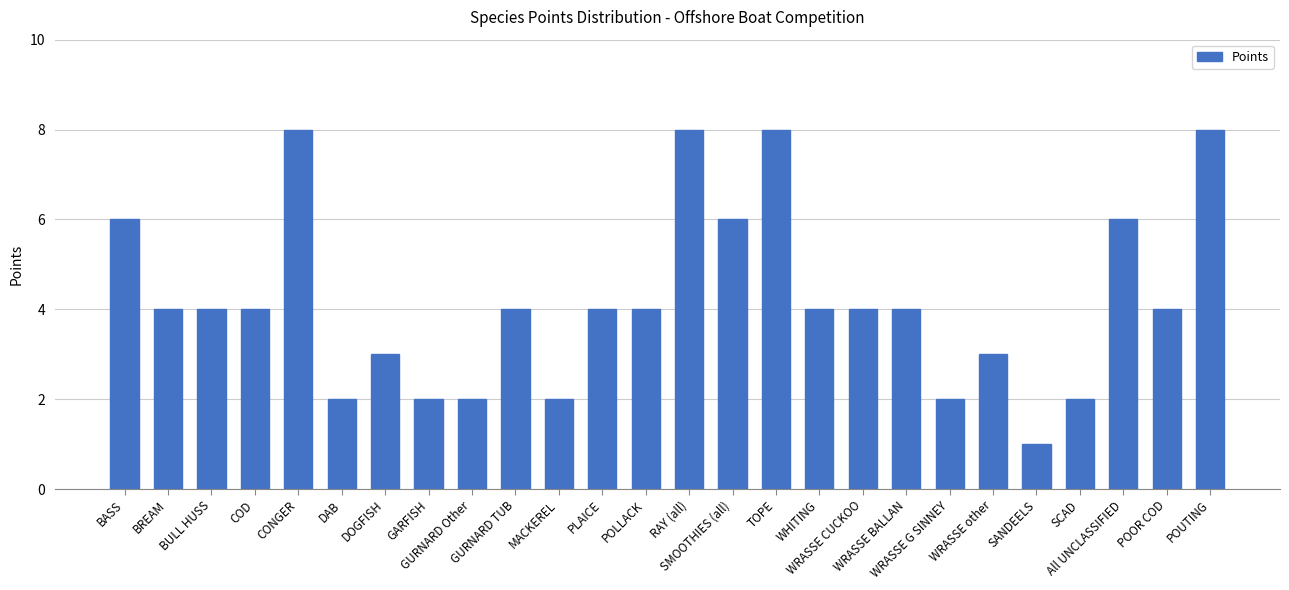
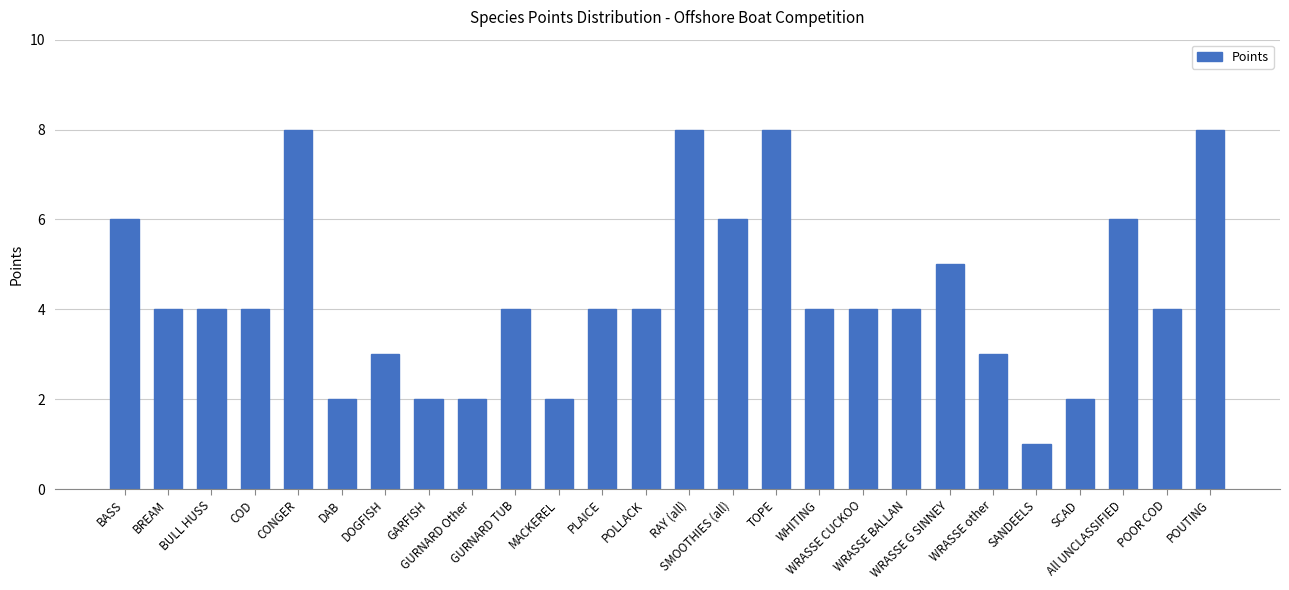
WRASSE G SINNEY: 2 -> 5
